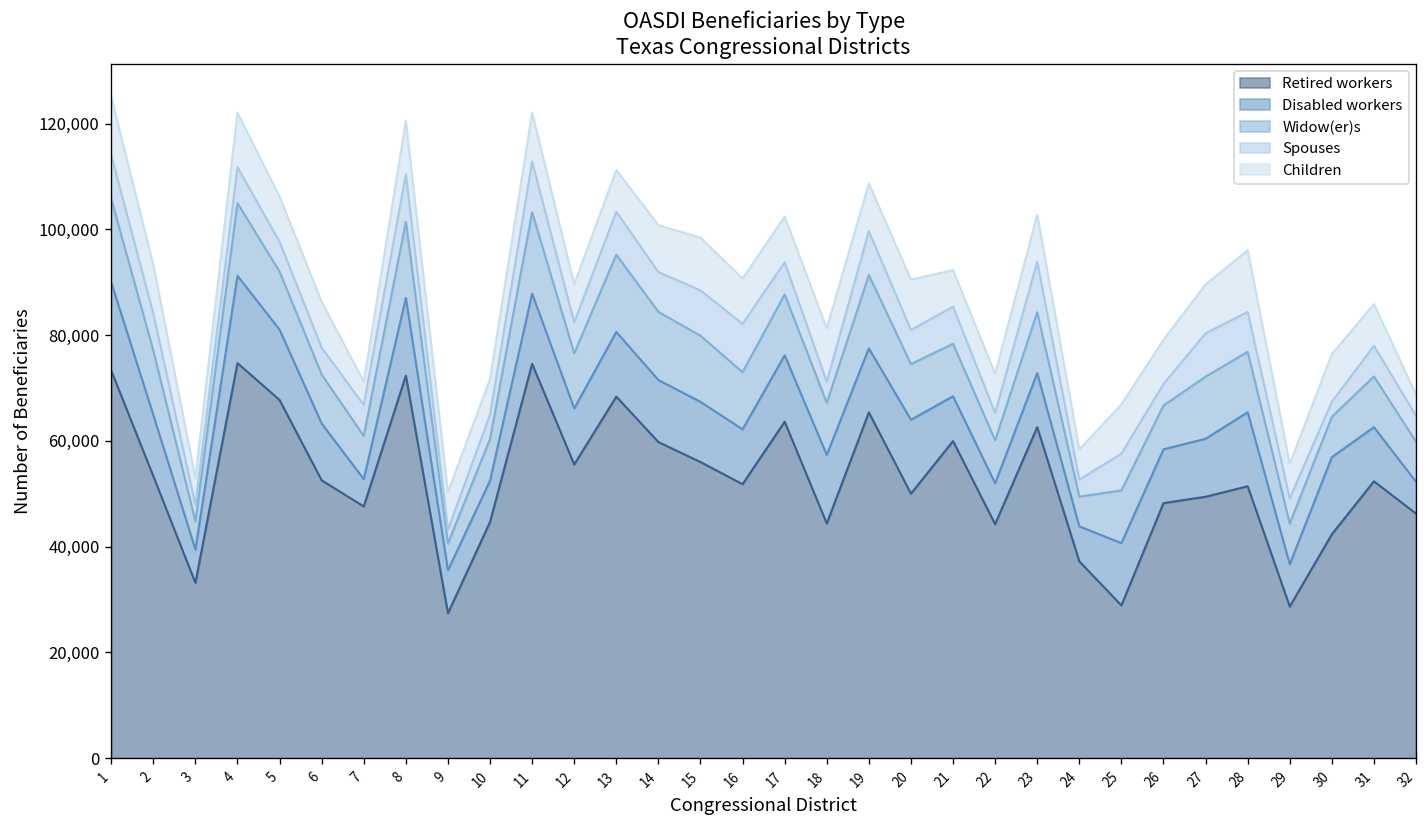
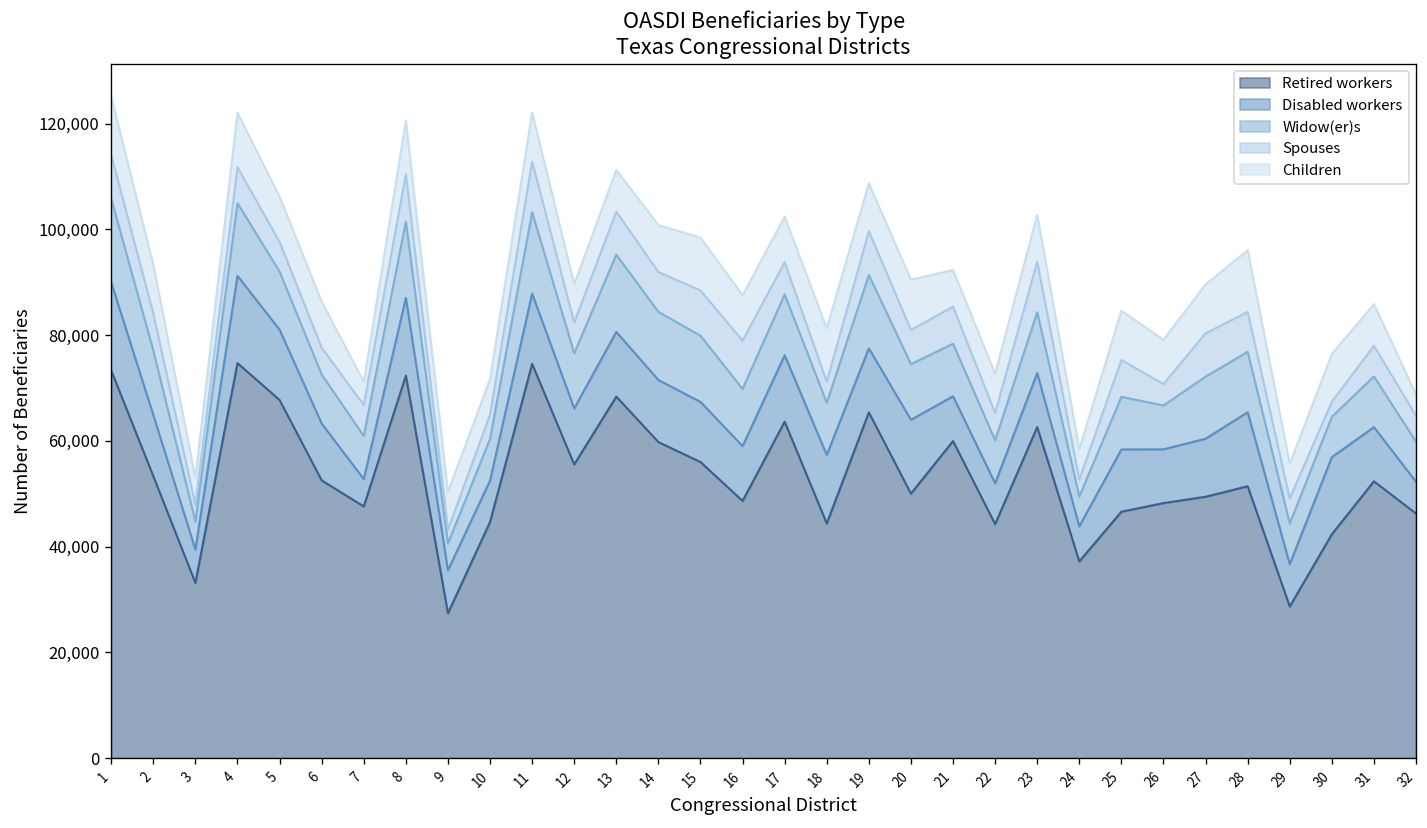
Retired workers, 16: 52,000 -> 49,000
Retired workers, 25: 29,000 -> 47,000
